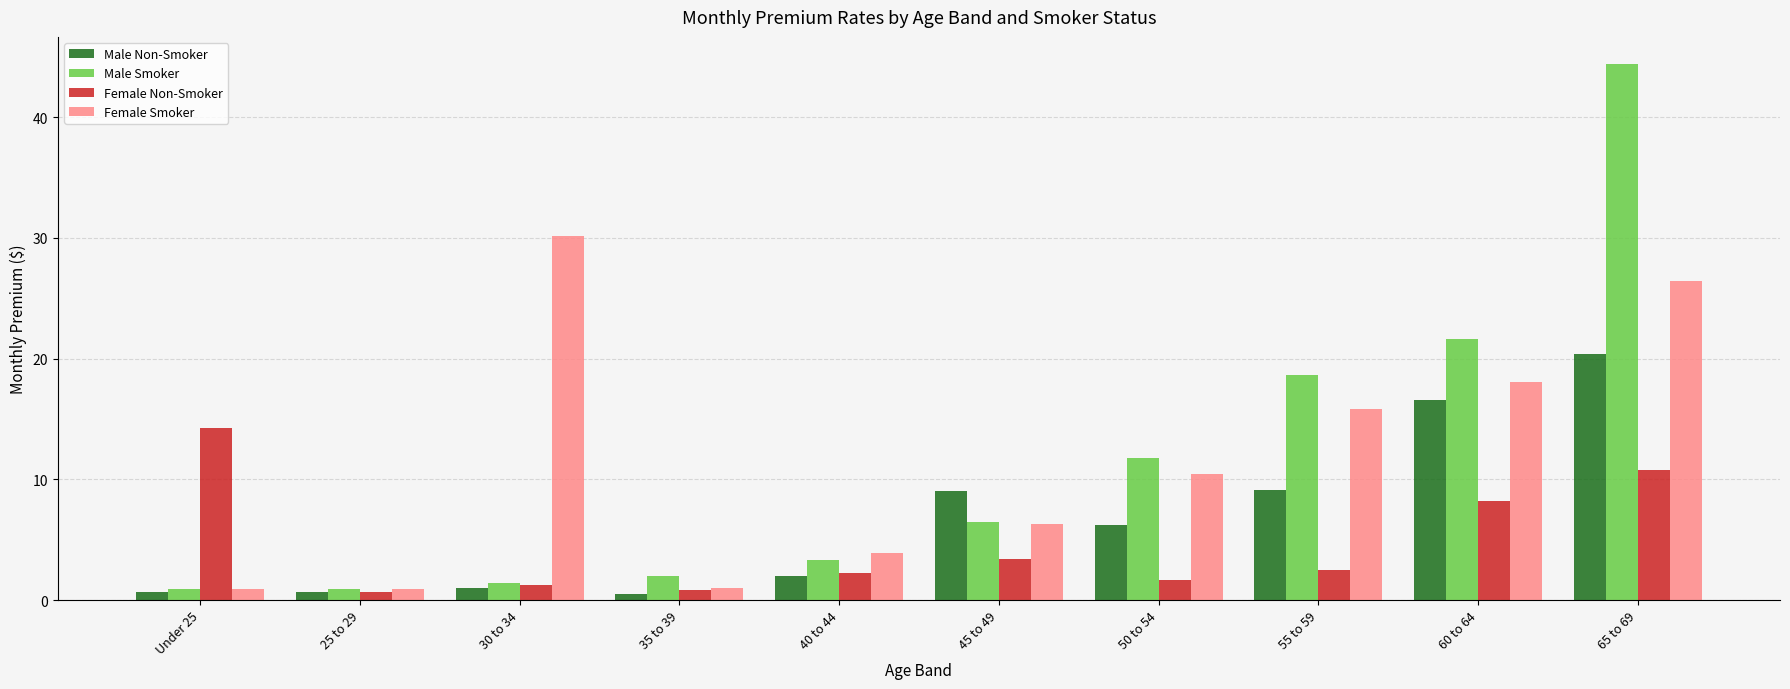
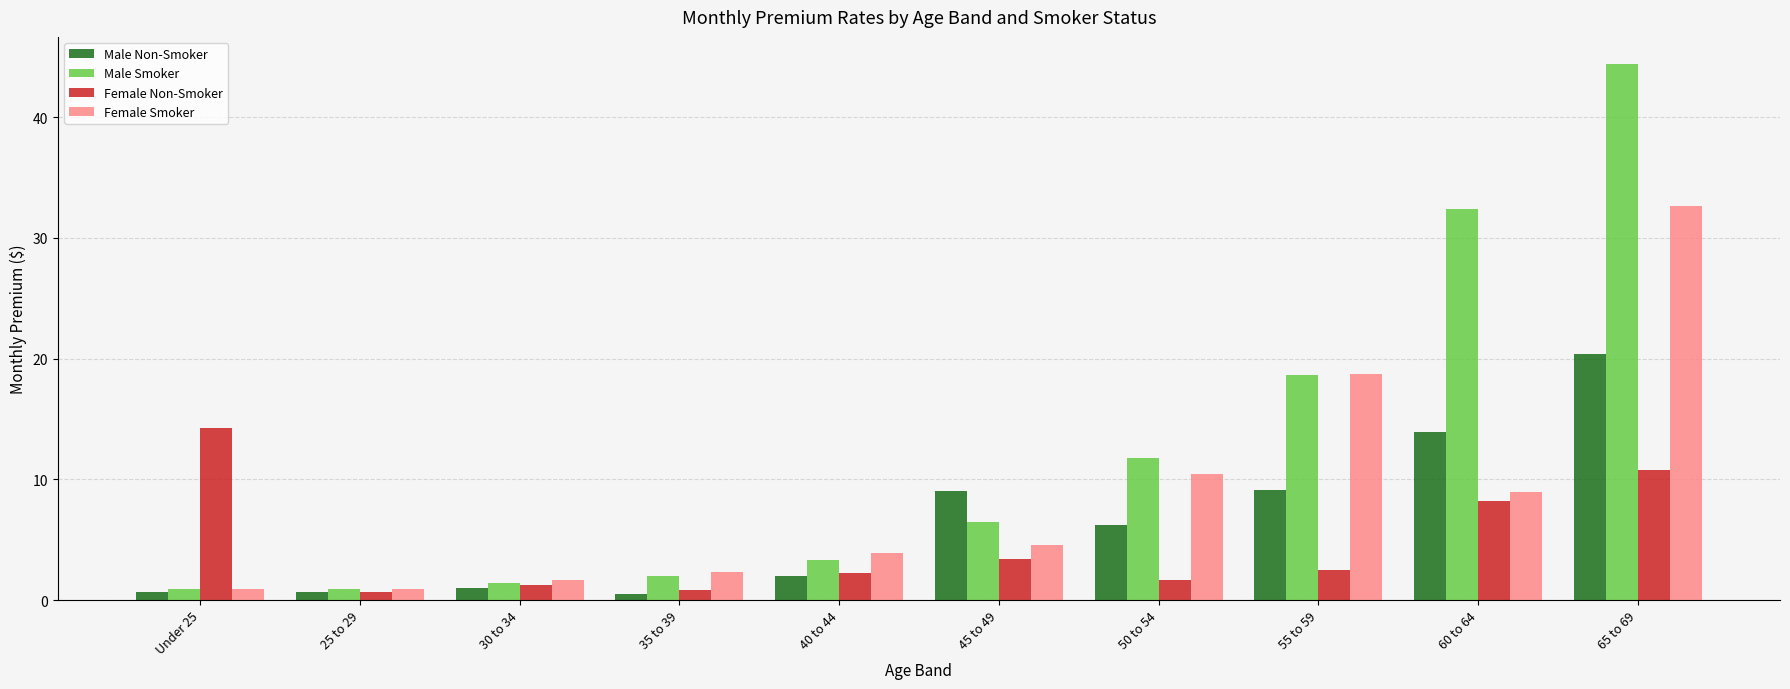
Female Smoker, 30 to 34: 30.2 -> 1.7
Female Smoker, 35 to 39: 1.0 -> 2.4
Female Smoker, 45 to 49: 6.3 -> 4.6
Female Smoker, 55 to 59: 15.8 -> 18.7
Male Non-Smoker, 60 to 64: 16.6 -> 13.9
Male Smoker, 60 to 64: 21.7 -> 32.4
Female Smoker, 60 to 64: 18.1 -> 9.0
Female Smoker, 65 to 69: 26.4 -> 32.6
